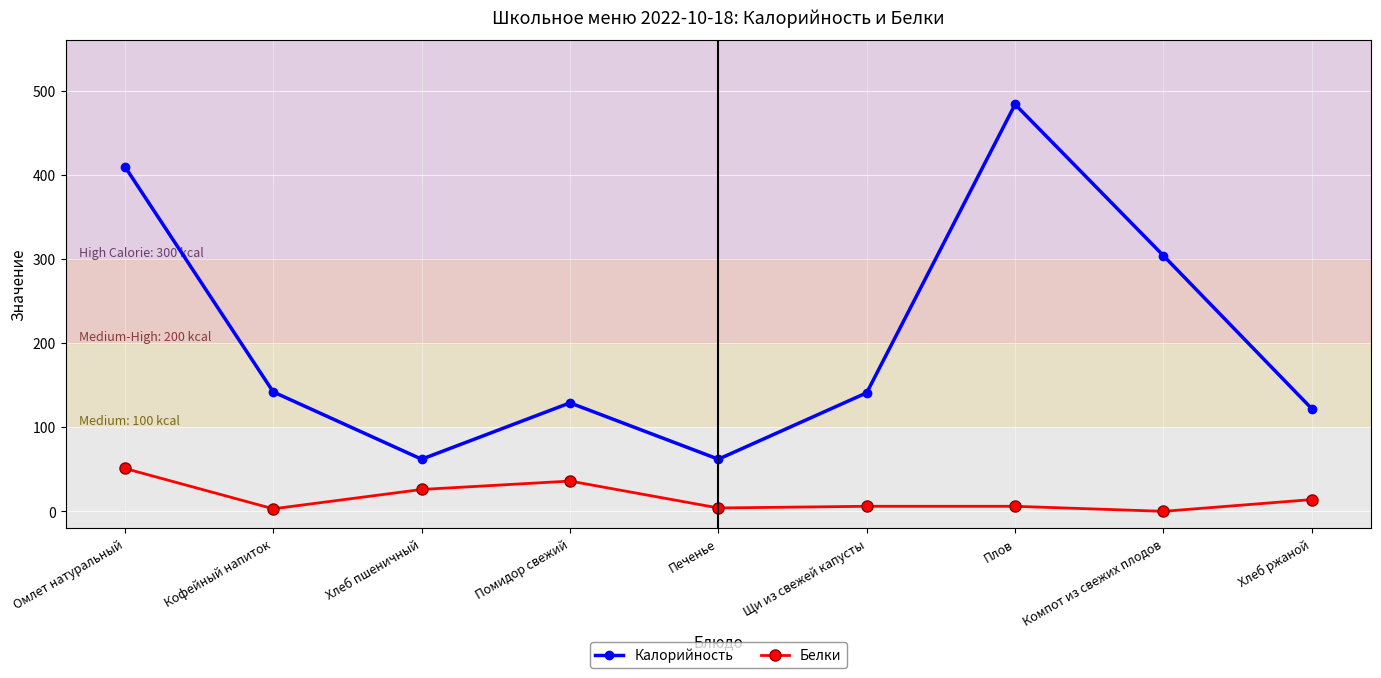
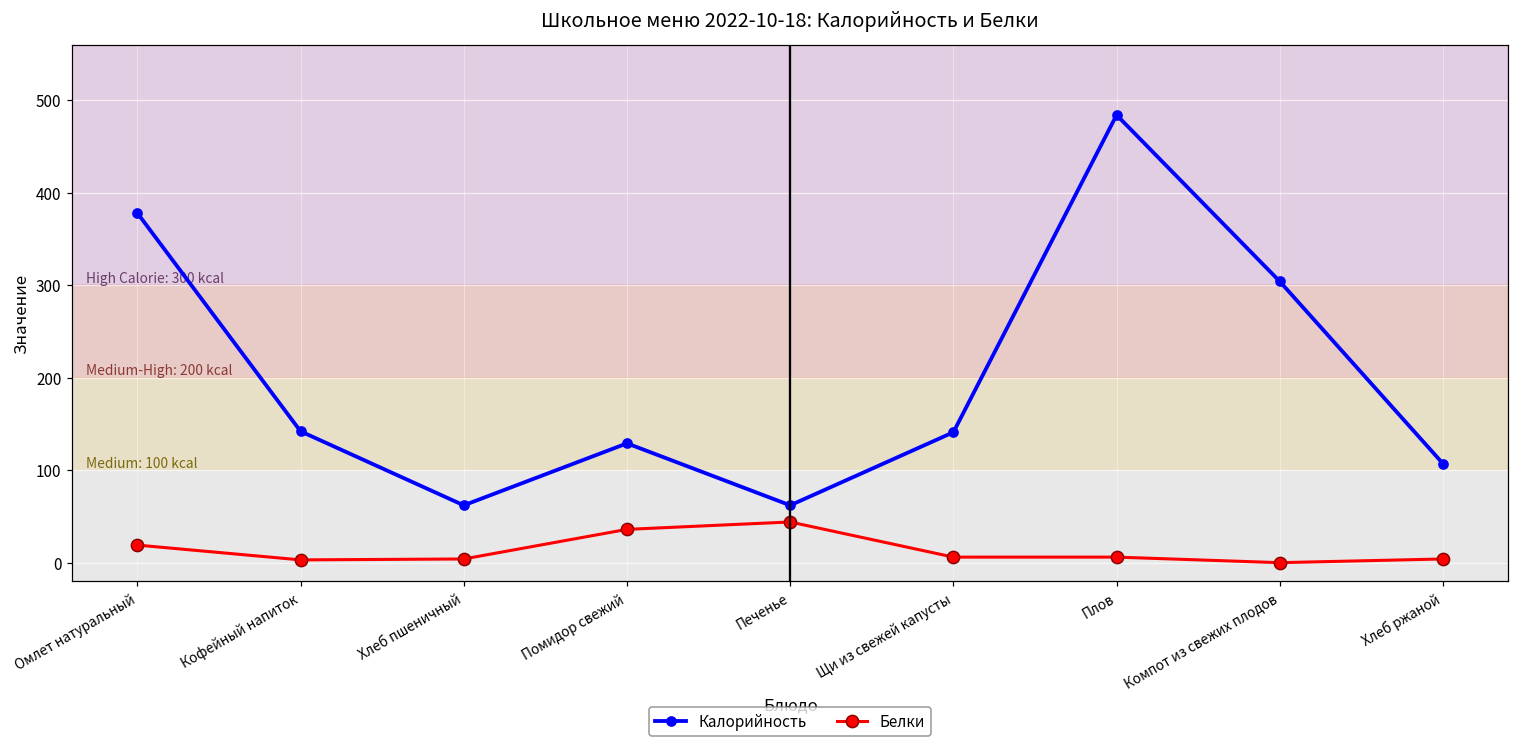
Калорийность, Омлет натуральный: 410 -> 380
Белки, Омлет натуральный: 50 -> 20
Белки, Хлеб пшеничный: 30 -> 0
Белки, Печенье: 0 -> 40
Калорийность, Хлеб ржаной: 120 -> 110
Белки, Хлеб ржаной: 10 -> 0
